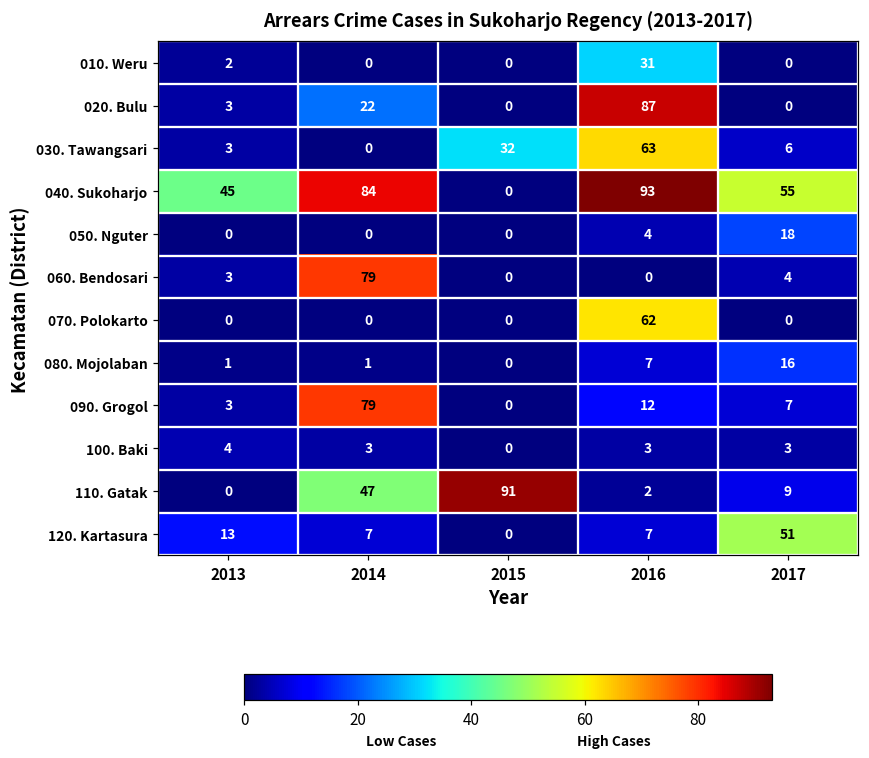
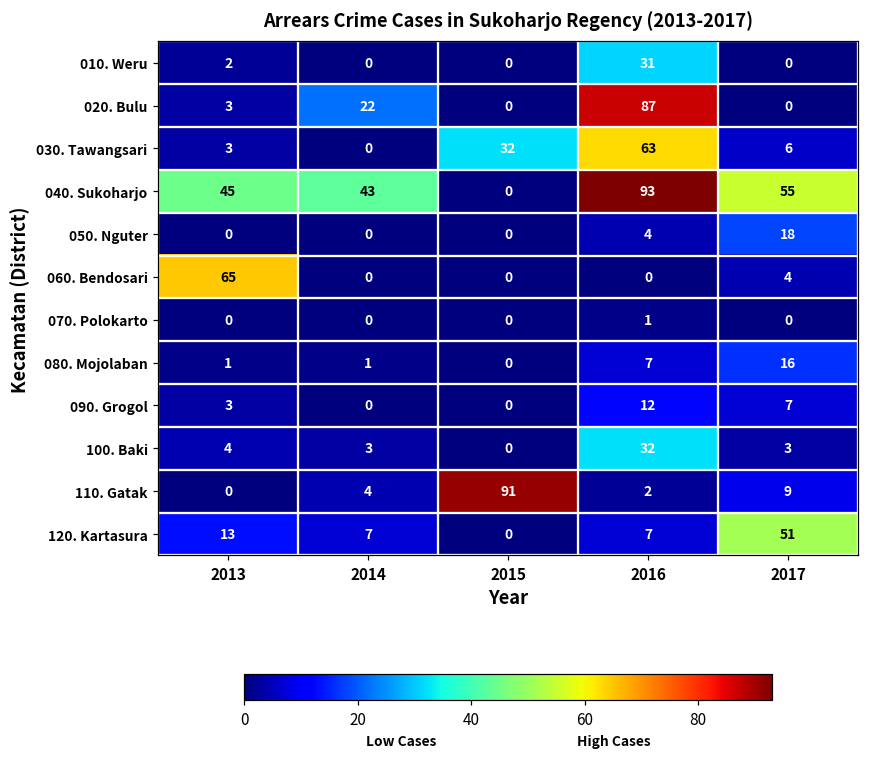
040. Sukoharjo, 2014: 84 -> 43
060. Bendosari, 2013: 3 -> 65
060. Bendosari, 2014: 79 -> 0
070. Polokarto, 2016: 62 -> 1
090. Grogol, 2014: 79 -> 0
100. Baki, 2016: 3 -> 32
110. Gatak, 2014: 47 -> 4
